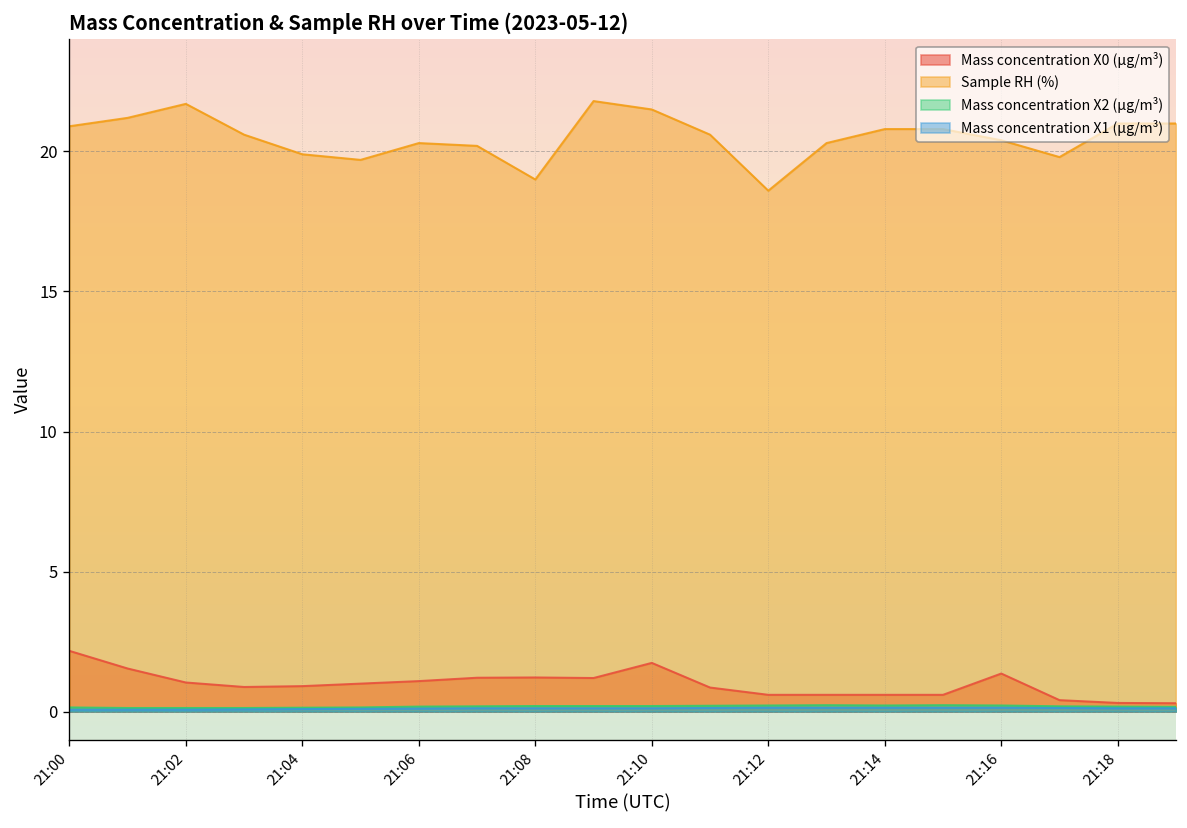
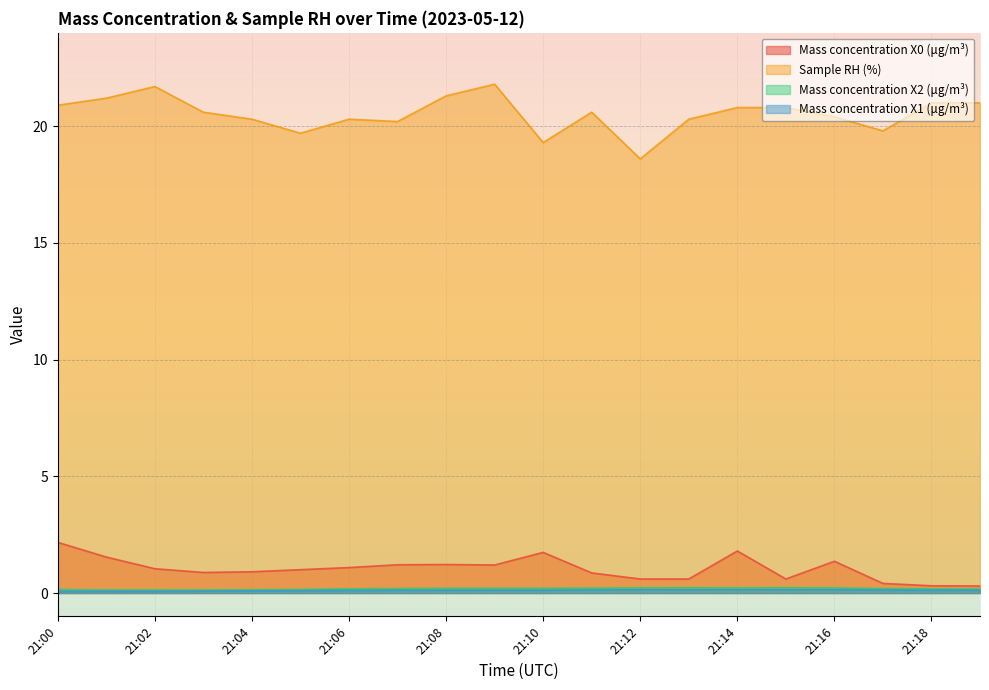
Sample RH (%), 21:04: 19.9 -> 20.3
Sample RH (%), 21:08: 19.0 -> 21.3
Sample RH (%), 21:10: 21.5 -> 19.3
Mass concentration X0 (μg/m³), 21:14: 0.6 -> 1.8
